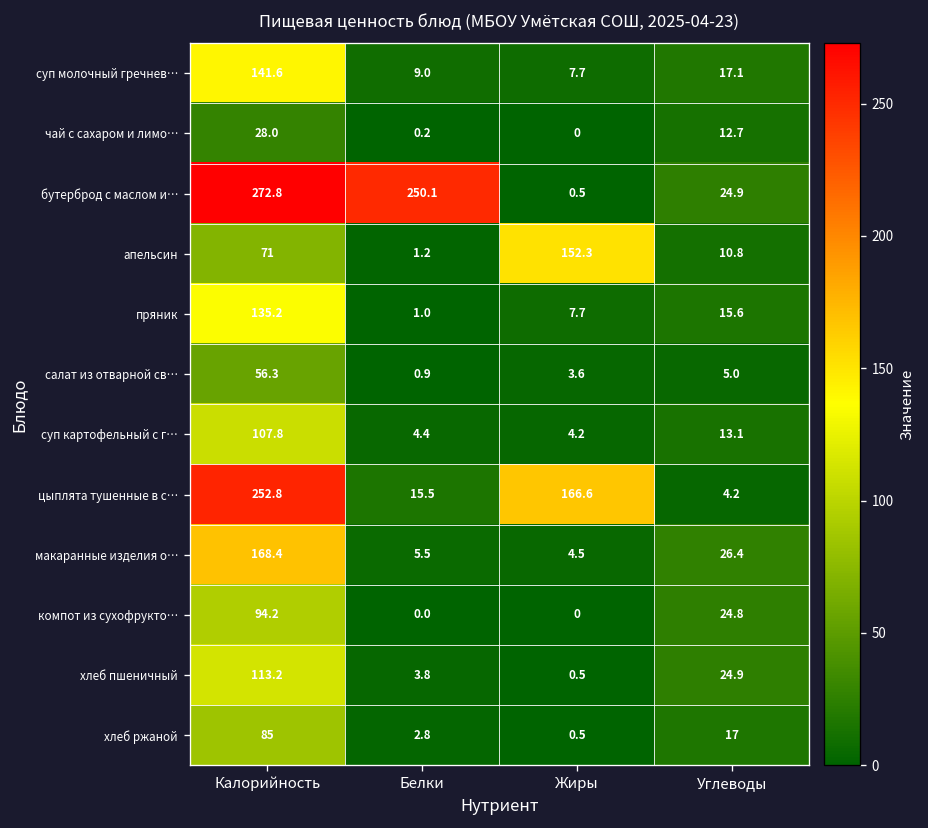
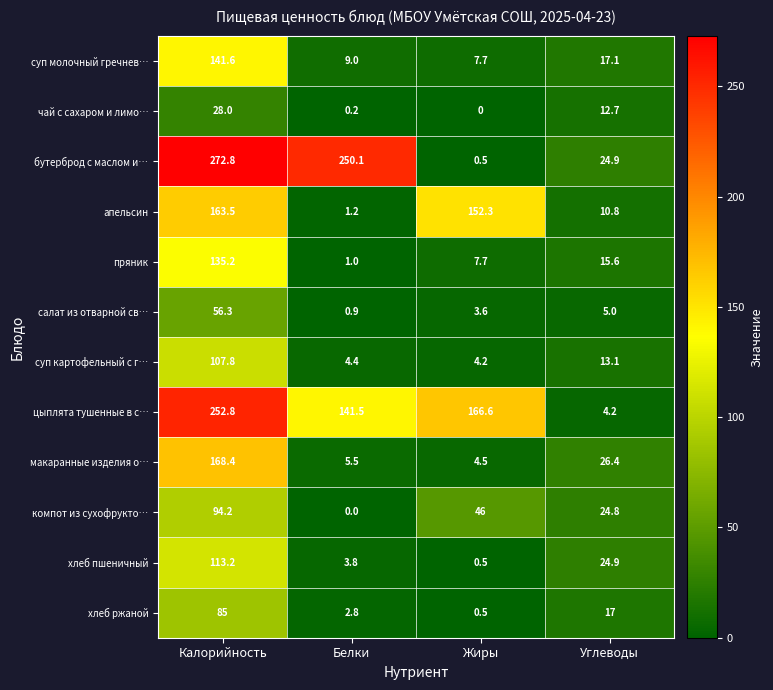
апельсин, Калорийность: 71 -> 163.5
цыплята тушенные в с…, Белки: 15.5 -> 141.5
компот из сухофрукто…, Жиры: 0 -> 46
